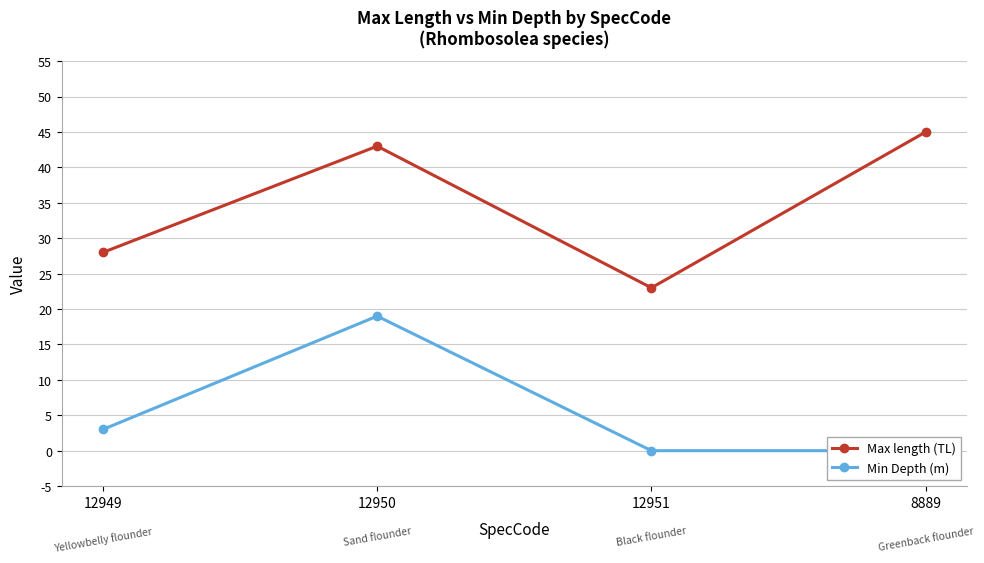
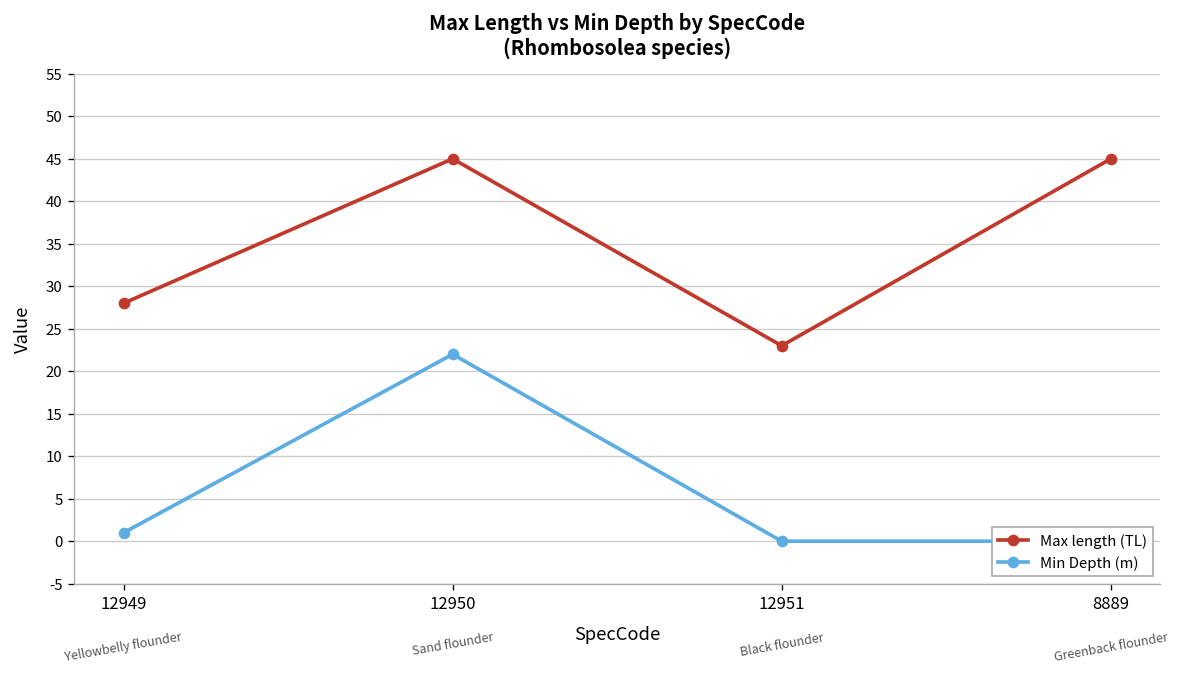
Min Depth (m), 12949: 3 -> 1
Max length (TL), 12950: 43 -> 45
Min Depth (m), 12950: 19 -> 22
